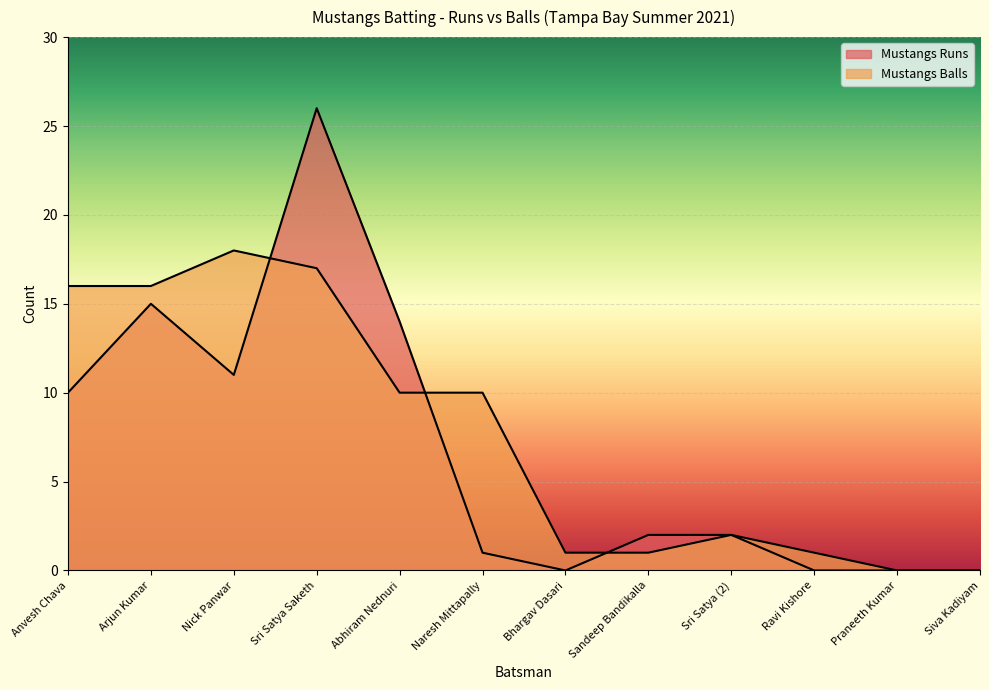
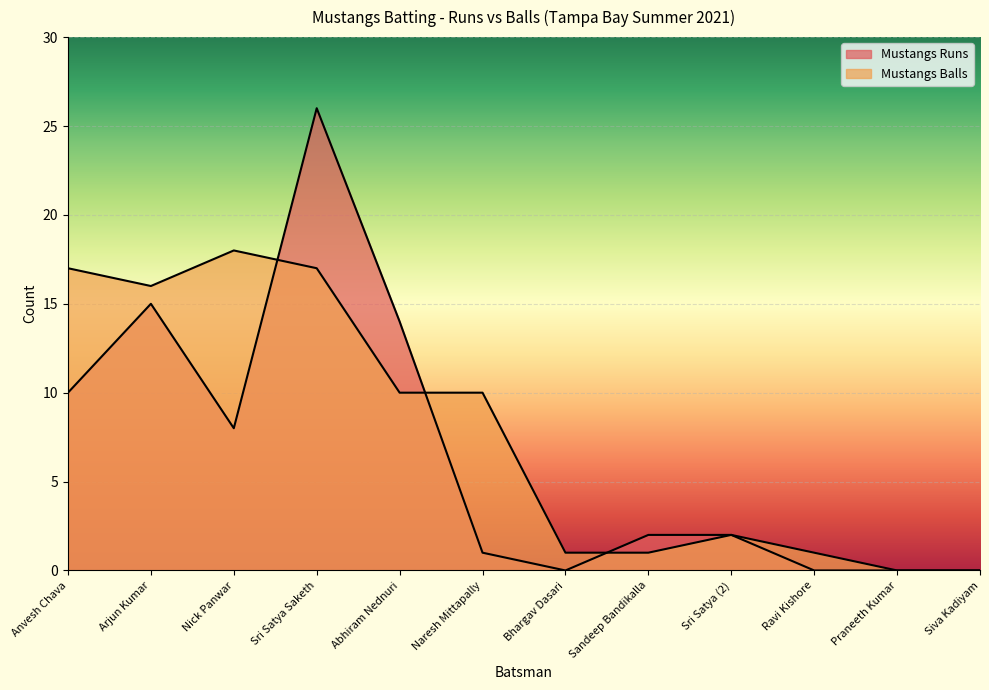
Mustangs Balls, Anvesh Chava: 16 -> 17
Mustangs Runs, Nick Panwar: 11 -> 8
